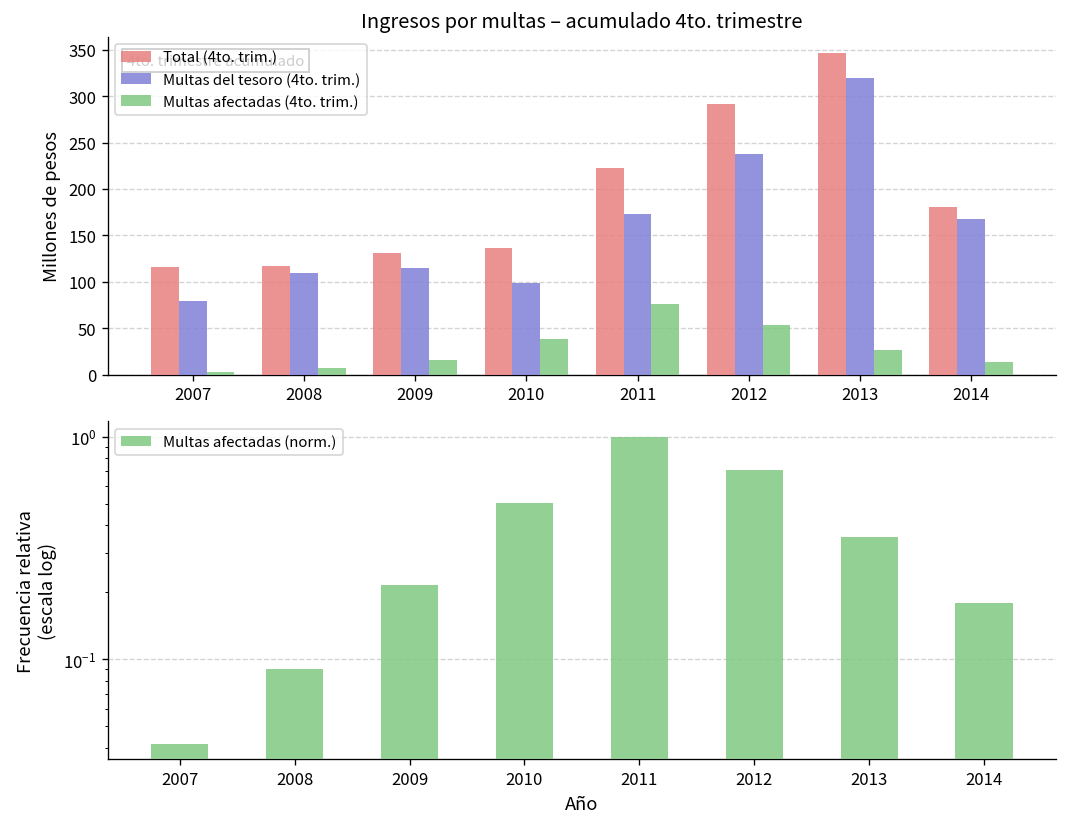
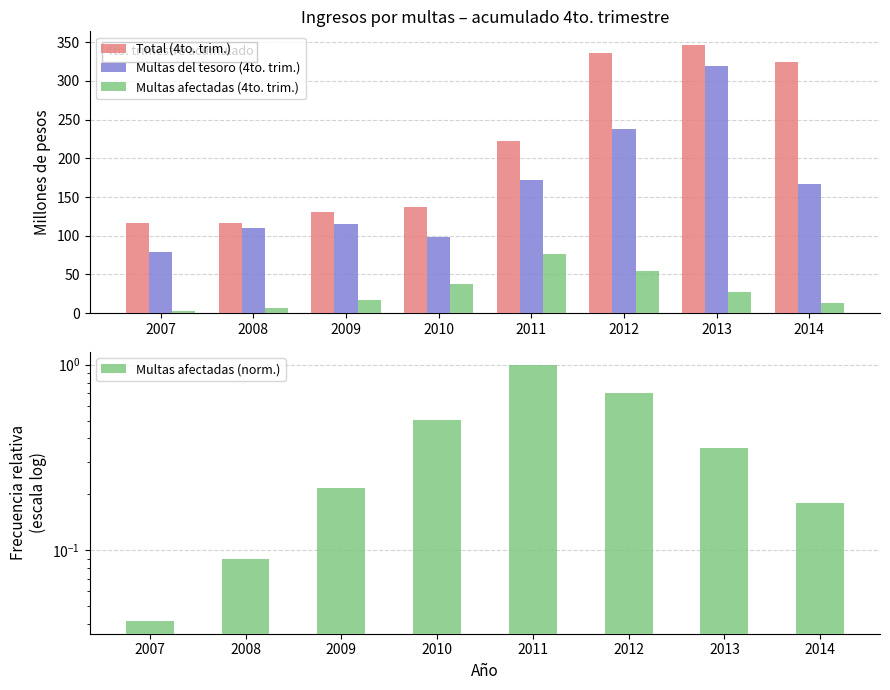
Ingresos por multas – acumulado 4to. trimestre, Total (4to. trim.), 2012: 290 -> 340
Ingresos por multas – acumulado 4to. trimestre, Total (4to. trim.), 2014: 180 -> 320
